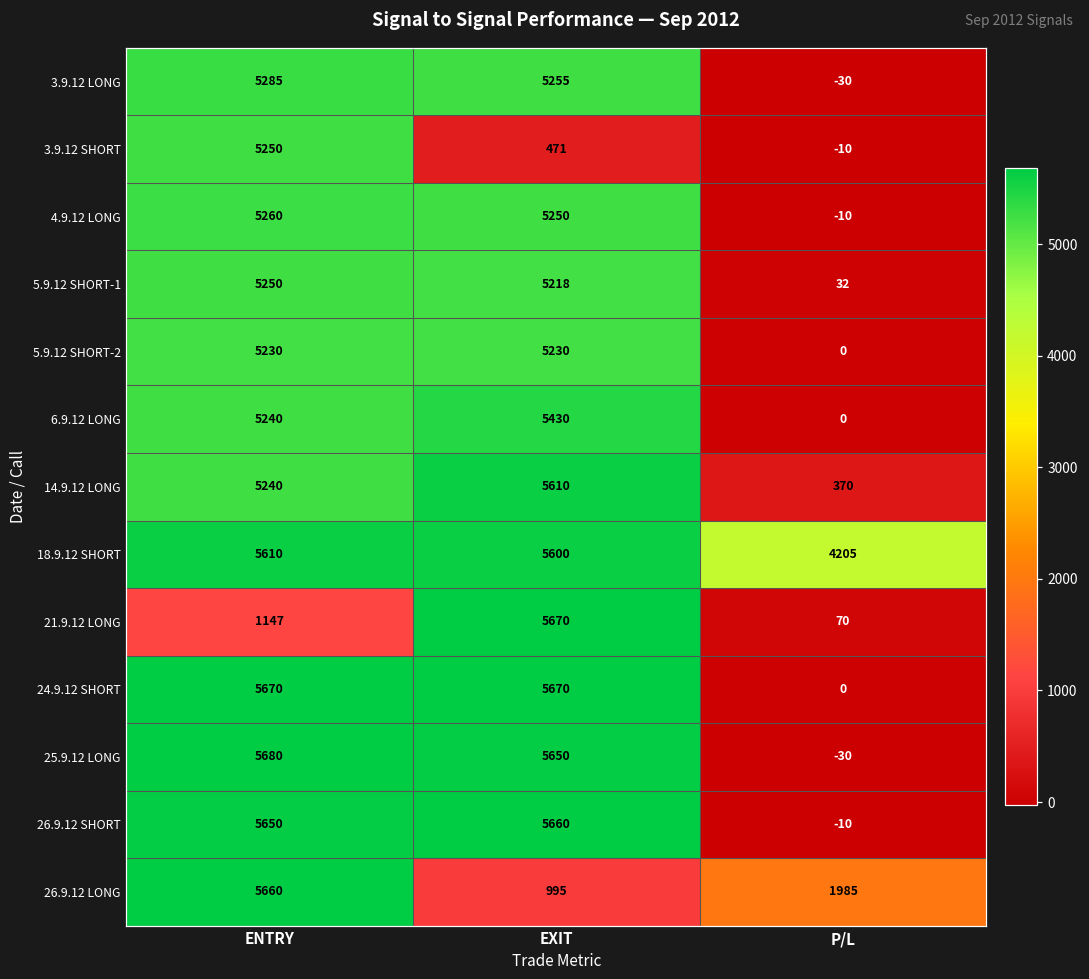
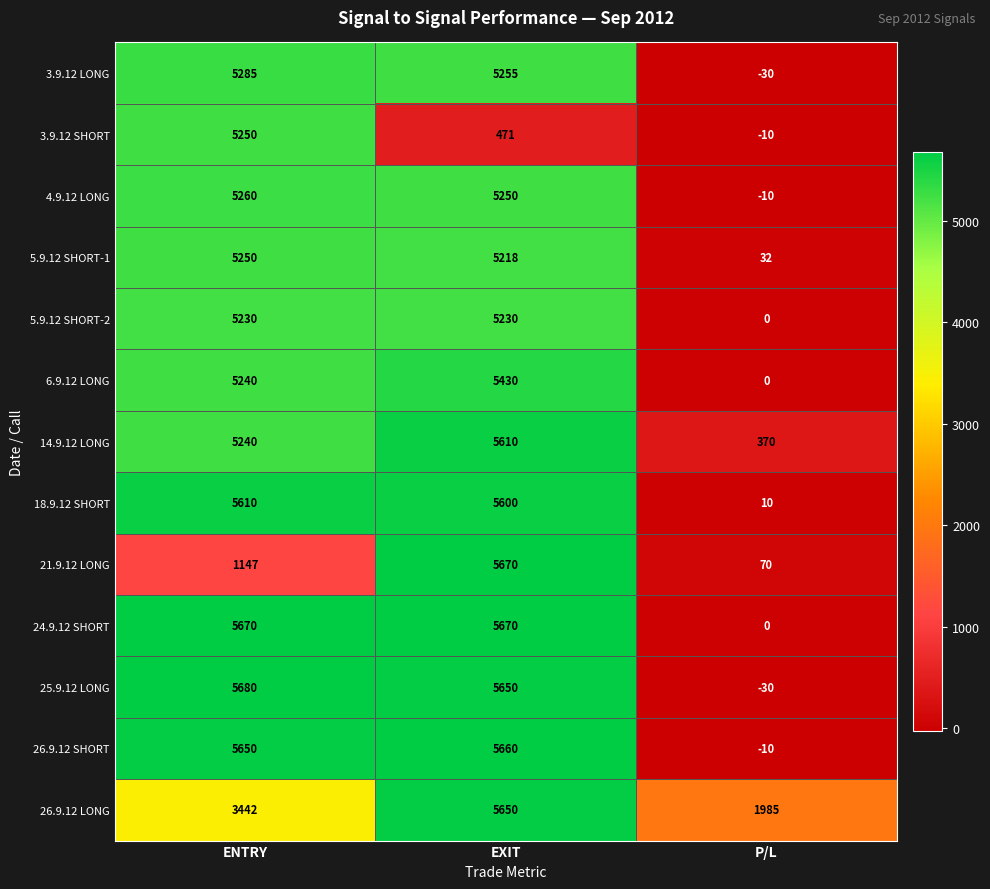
18.9.12 SHORT, P/L: 4205 -> 10
26.9.12 LONG, ENTRY: 5660 -> 3442
26.9.12 LONG, EXIT: 995 -> 5650
